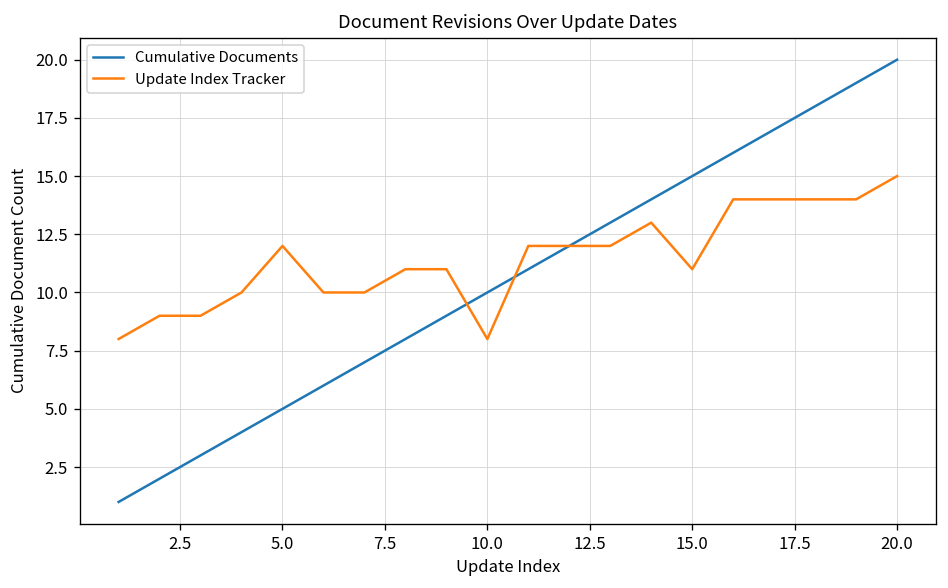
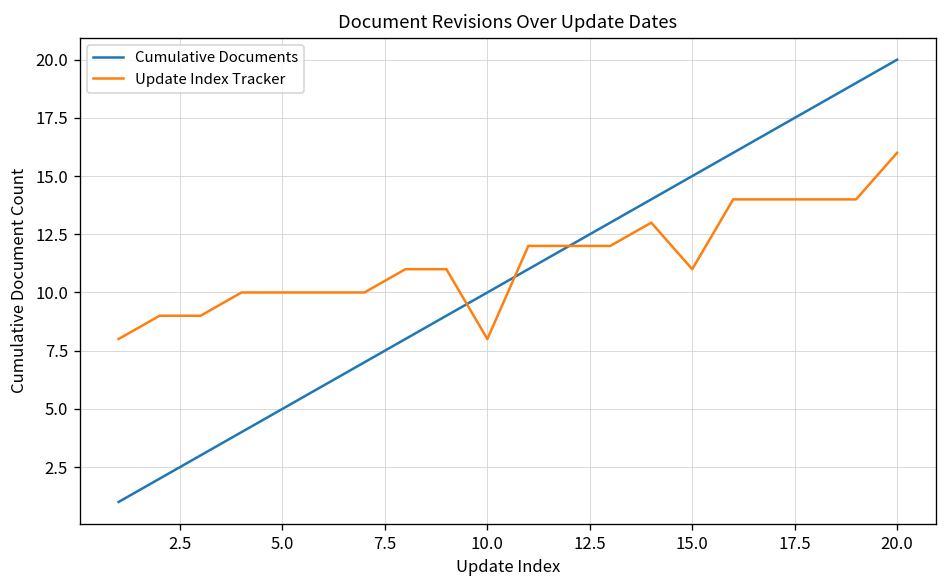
Update Index Tracker, 5.0: 12 -> 10
Update Index Tracker, 20.0: 15 -> 16
